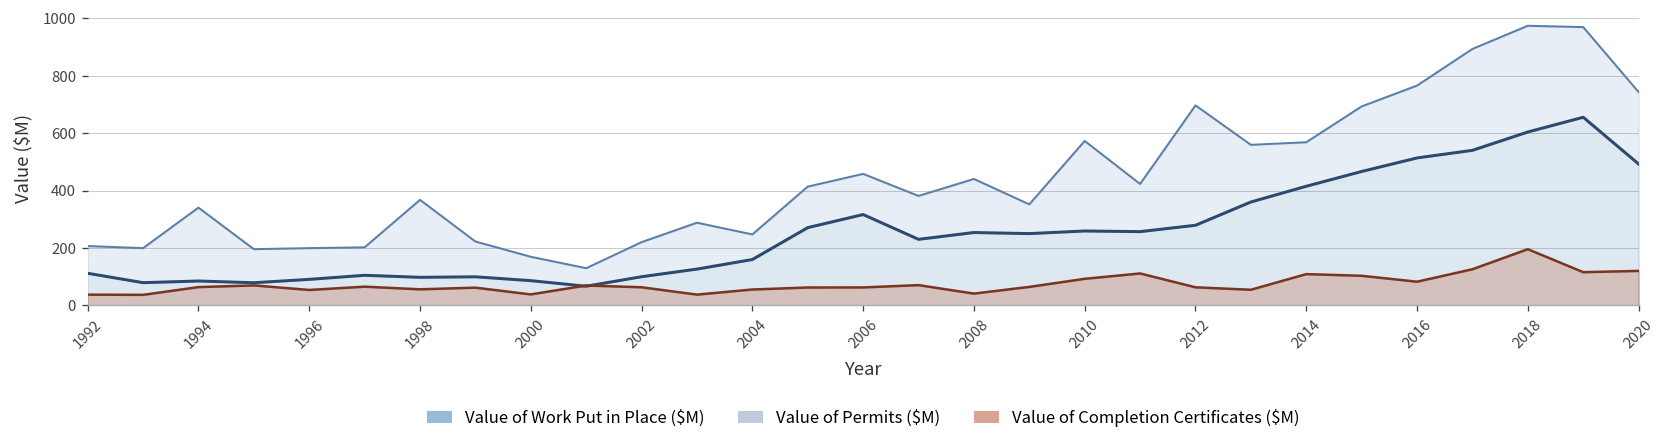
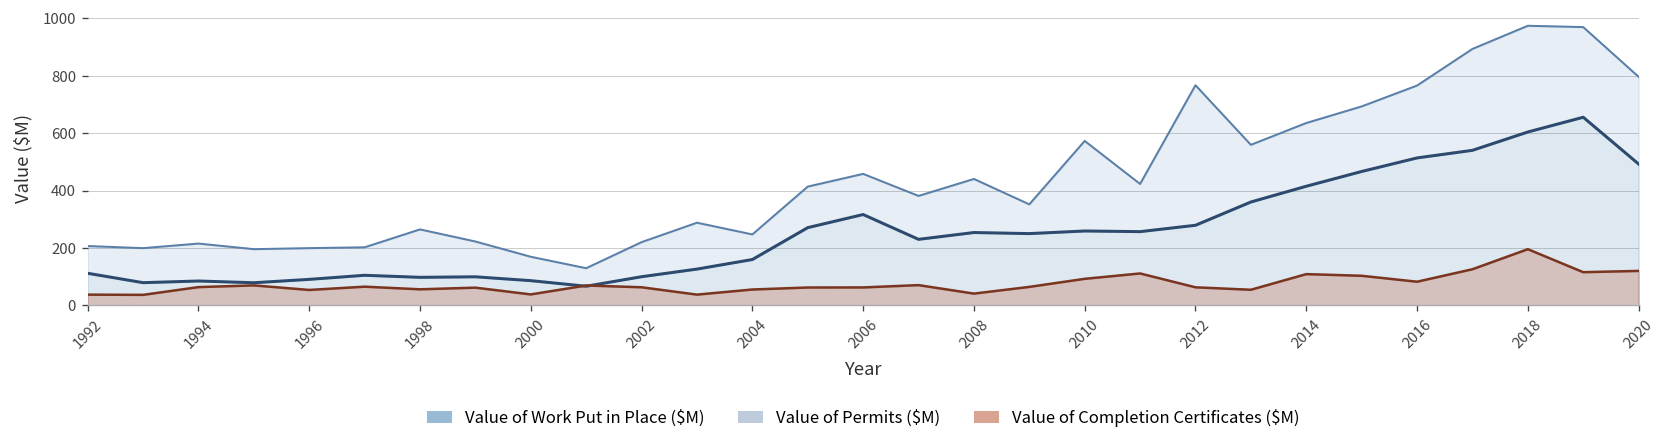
Value of Permits ($M), 1994: 260 -> 130
Value of Permits ($M), 1998: 270 -> 170
Value of Permits ($M), 2012: 420 -> 490
Value of Permits ($M), 2014: 150 -> 220
Value of Permits ($M), 2020: 250 -> 300
